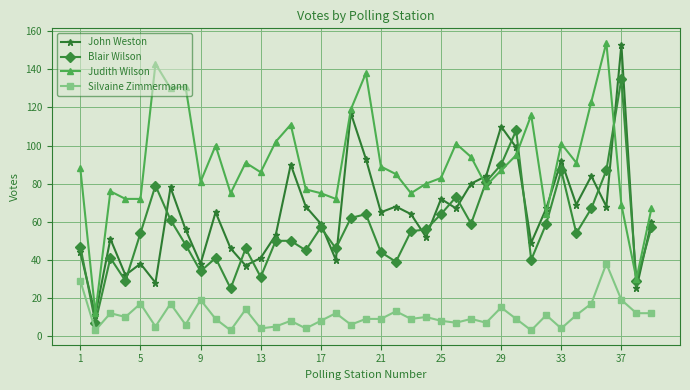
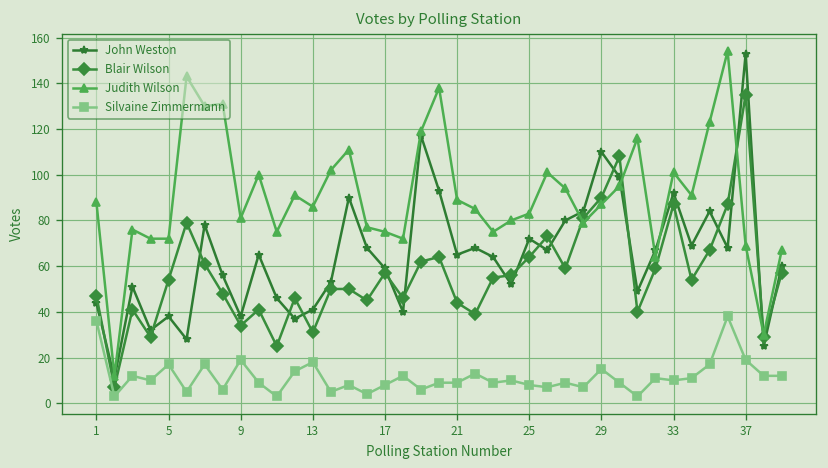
Silvaine Zimmermann, 1: 29 -> 36
Silvaine Zimmermann, 13: 4 -> 18
Silvaine Zimmermann, 33: 4 -> 10
